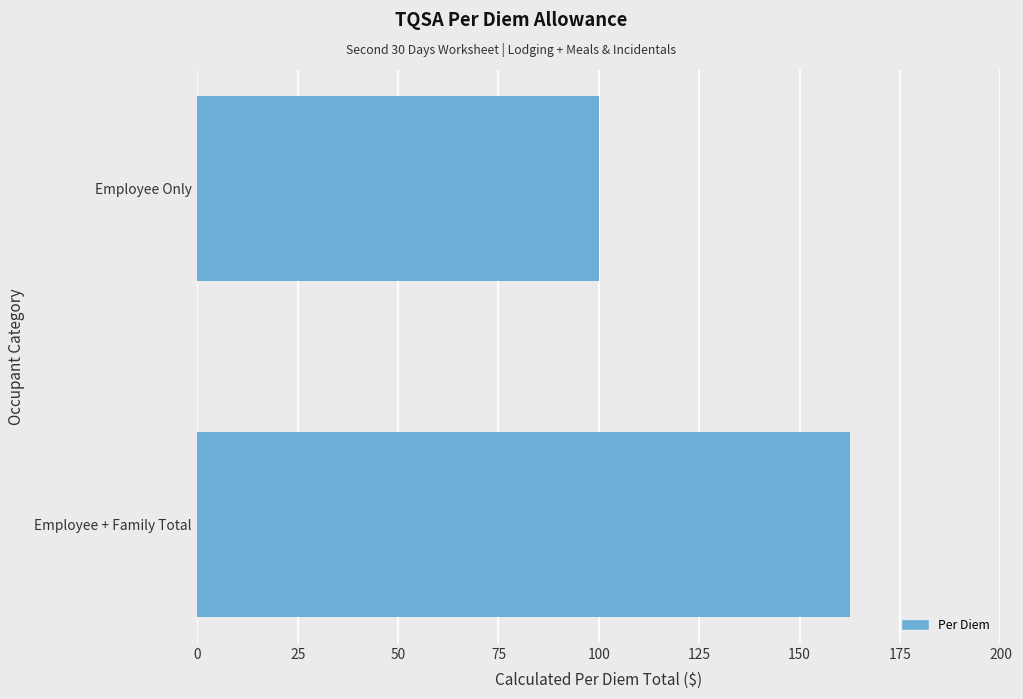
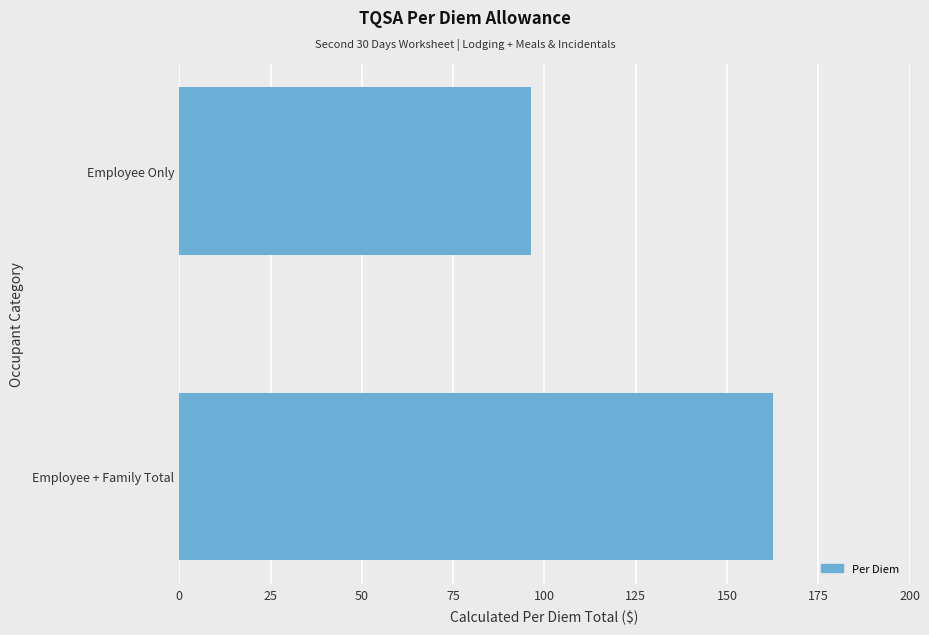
Employee Only: 100 -> 96
